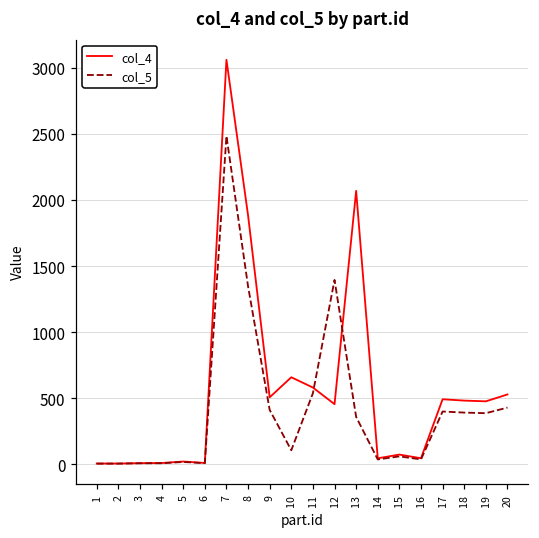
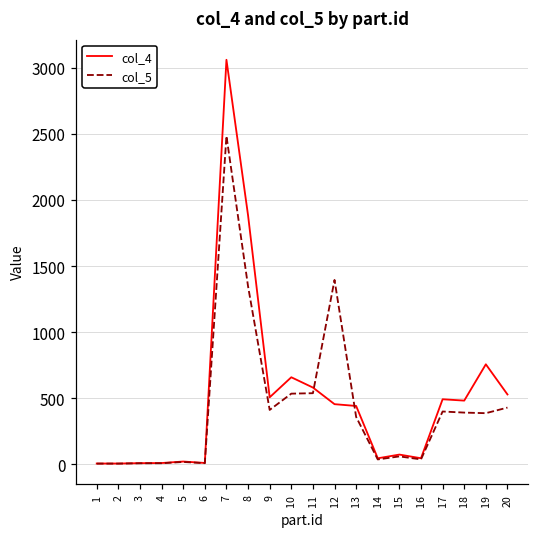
col_5, 10: 110 -> 530
col_4, 13: 2070 -> 440
col_4, 19: 480 -> 760
